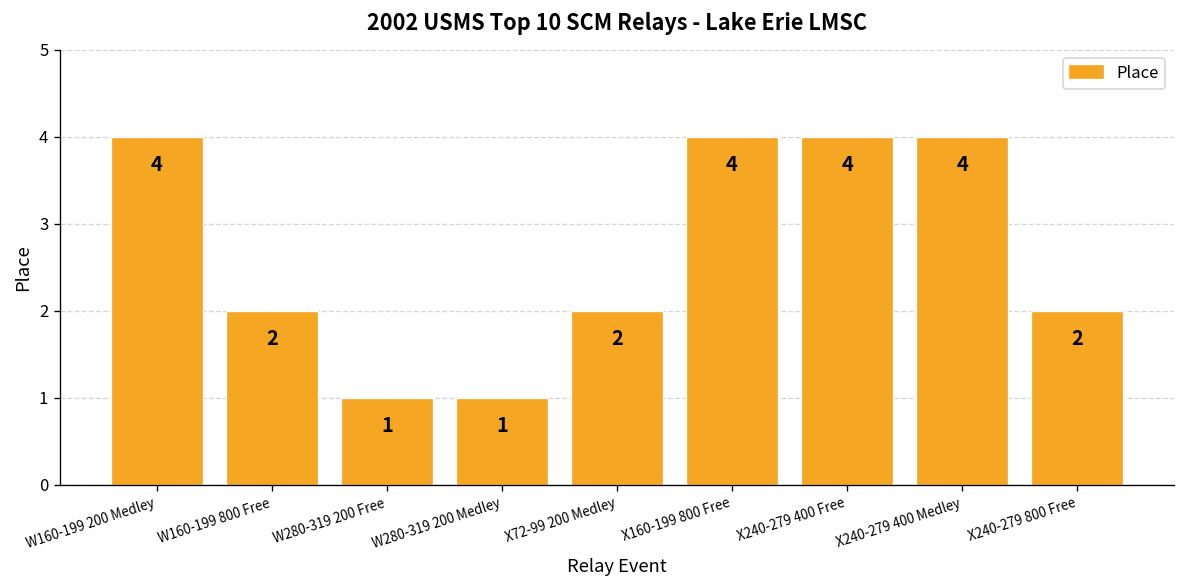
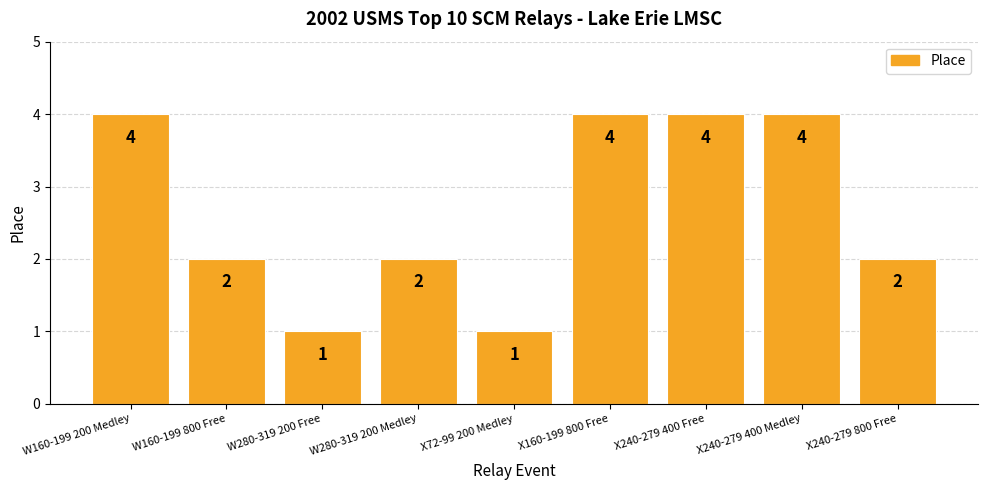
W280-319 200 Medley: 1 -> 2
X72-99 200 Medley: 2 -> 1
